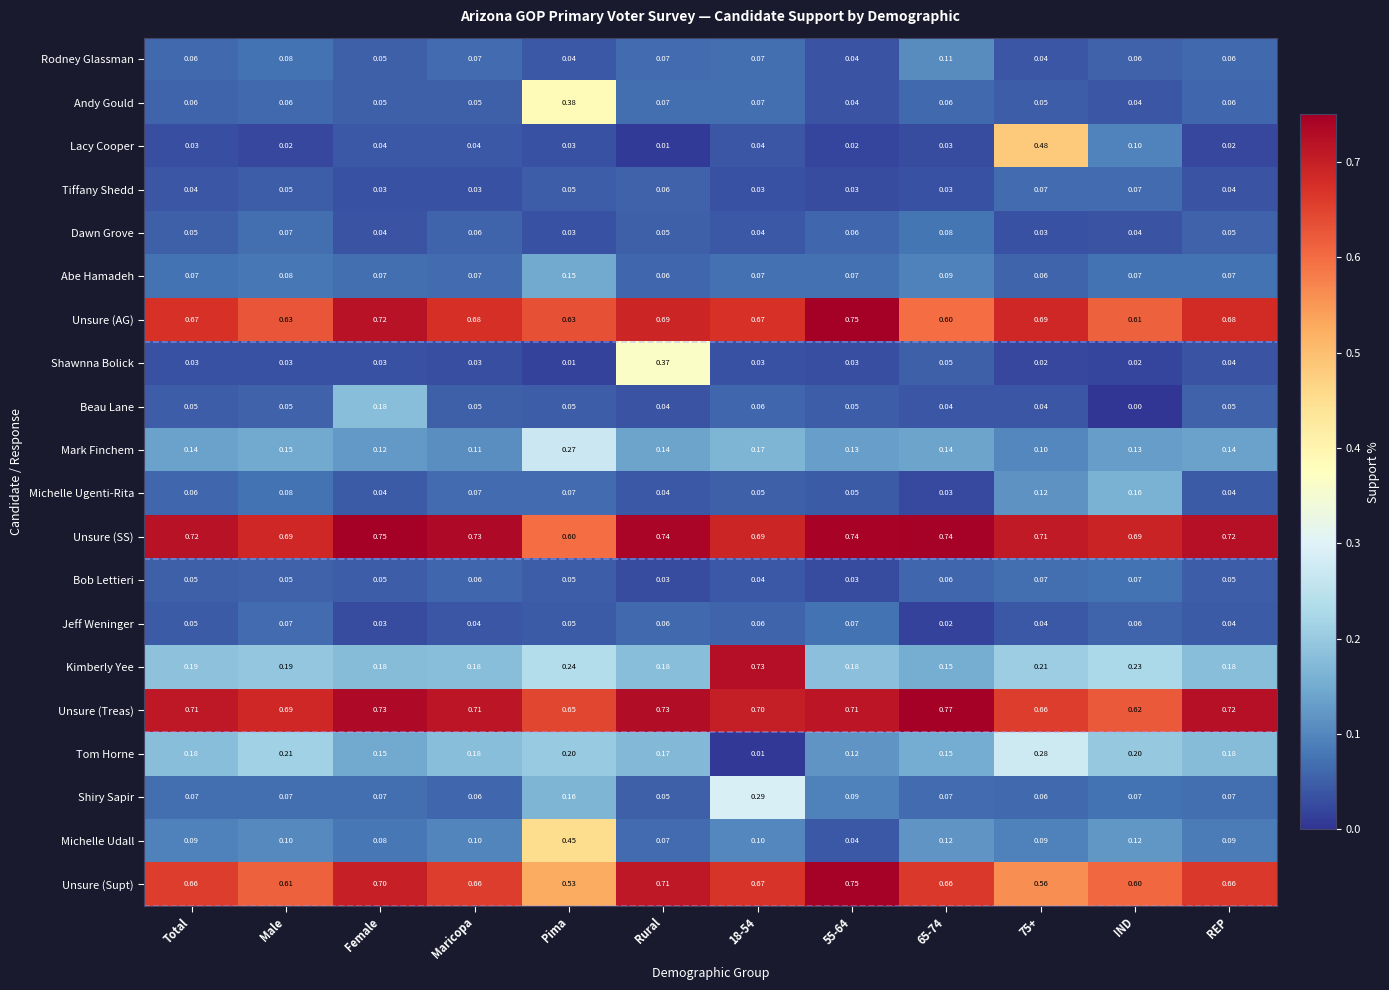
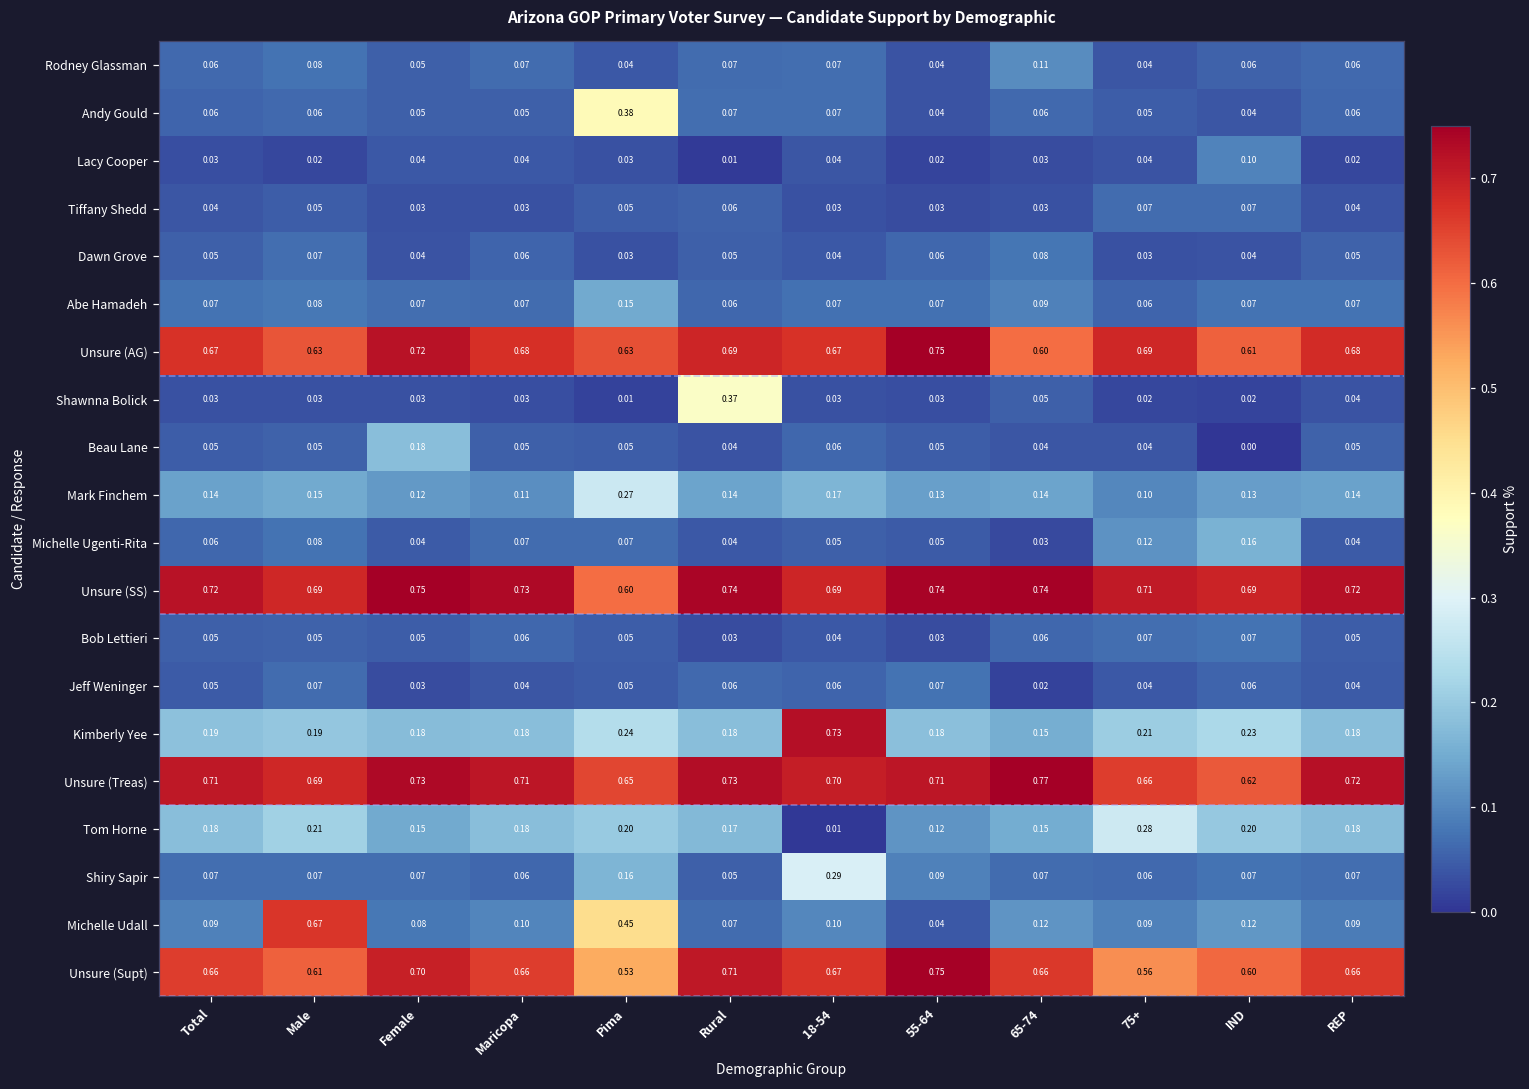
Lacy Cooper, 75+: 0.48 -> 0.04
Michelle Udall, Male: 0.10 -> 0.67
